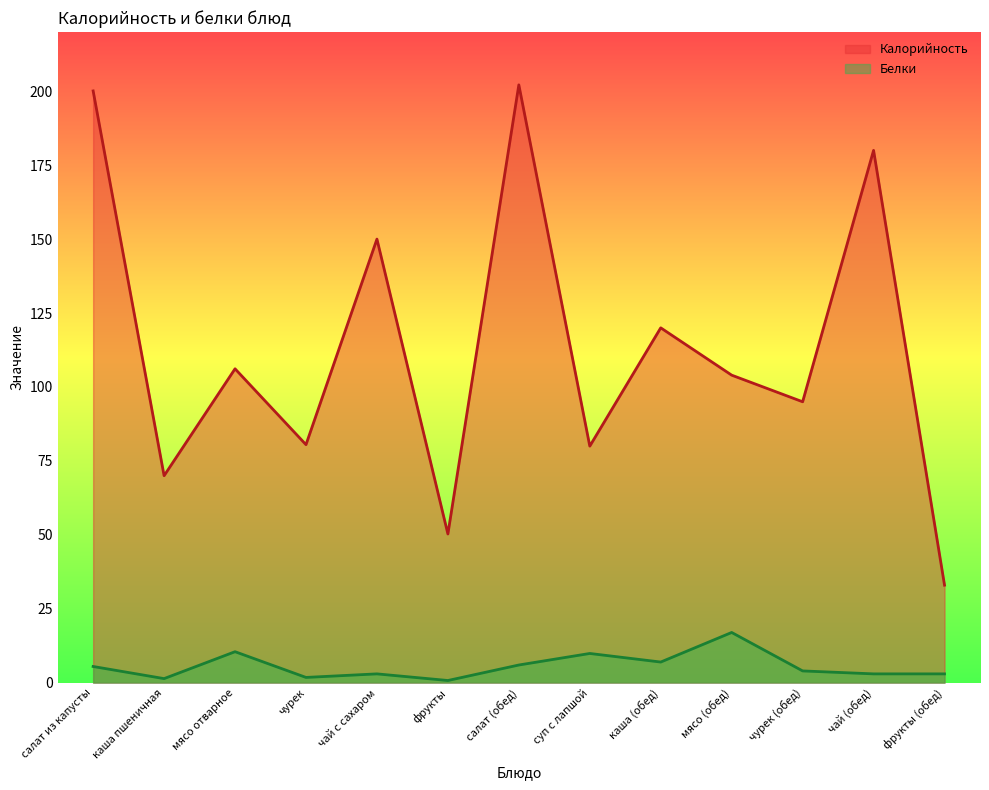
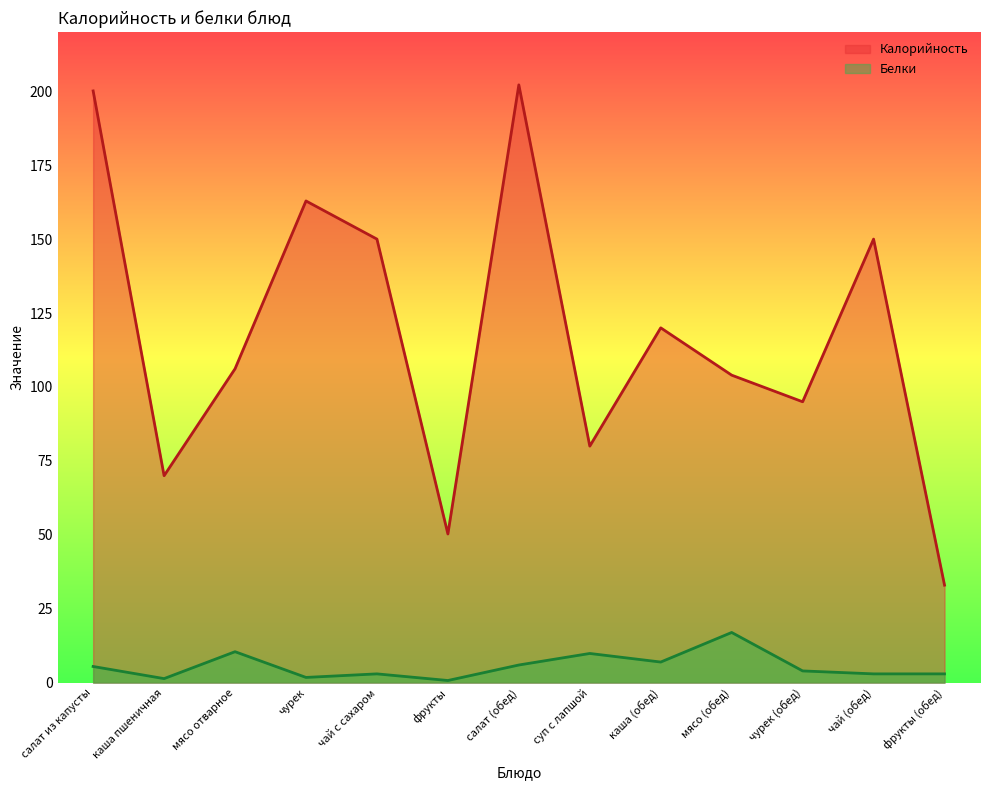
Калорийность, чурек: 81 -> 163
Калорийность, чай (обед): 180 -> 150
